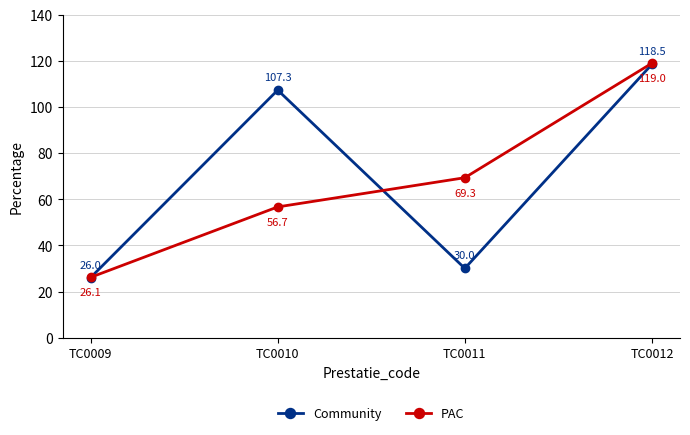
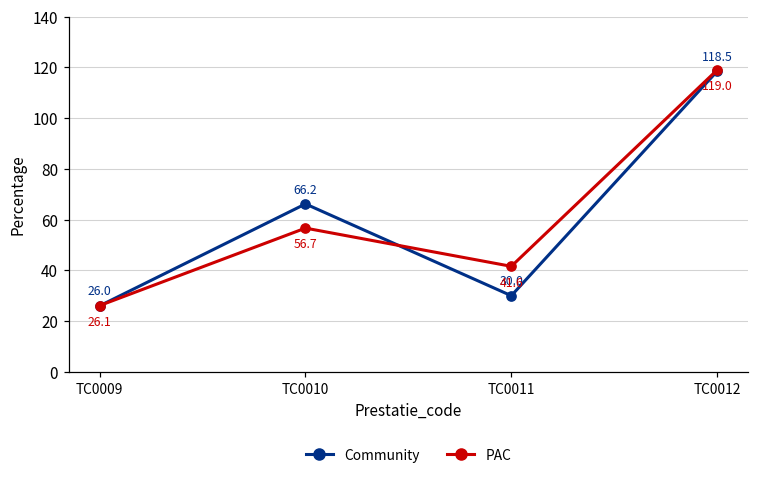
Community, TC0010: 107.3 -> 66.2
PAC, TC0011: 69.3 -> 41.6
